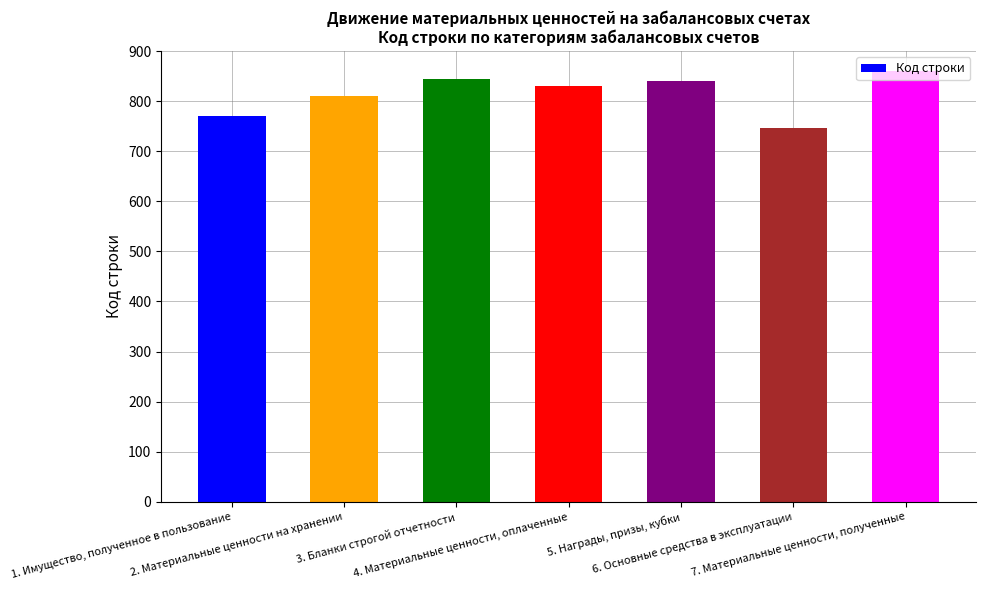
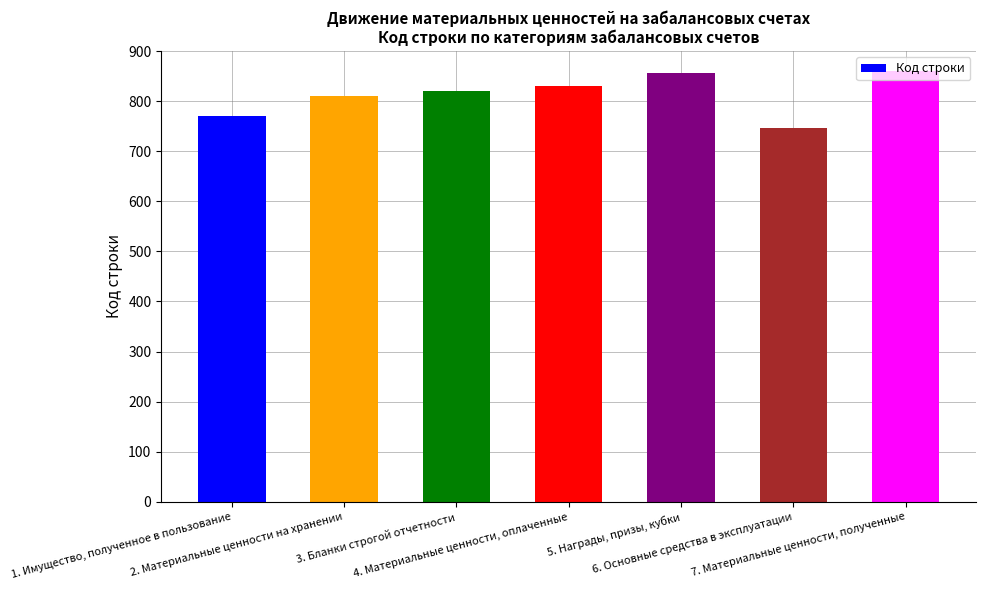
3. Бланки строгой отчетности: 850 -> 820
5. Награды, призы, кубки: 840 -> 860
